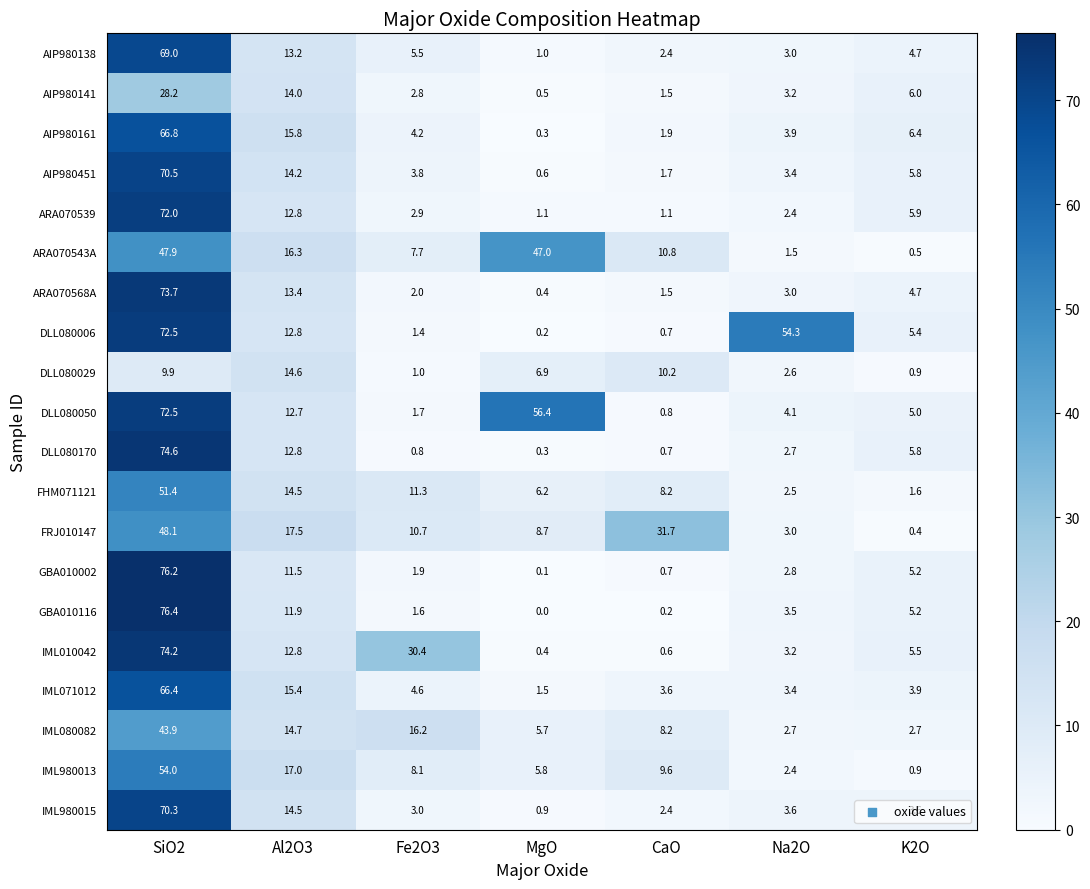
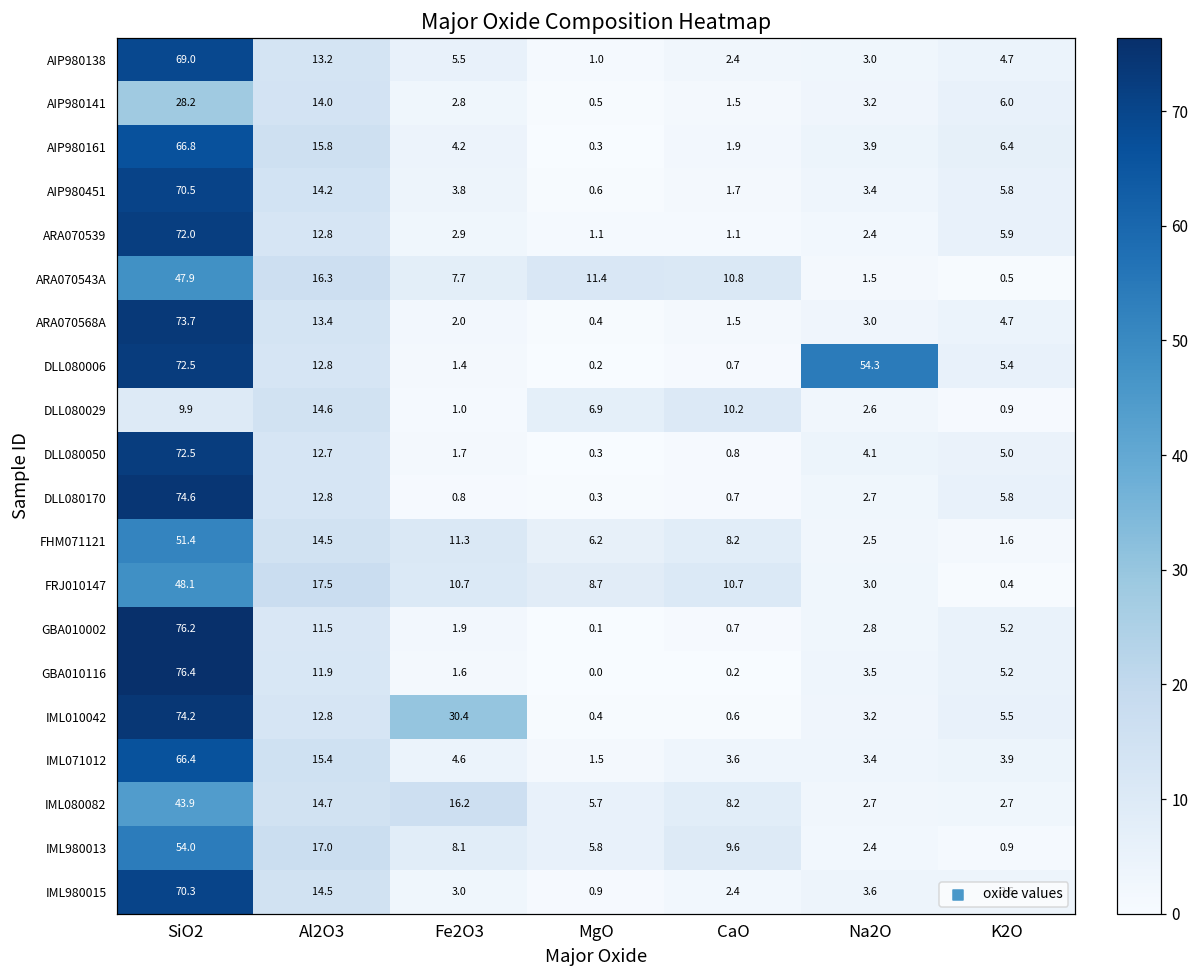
ARA070543A, MgO: 47.0 -> 11.4
DLL080050, MgO: 56.4 -> 0.3
FRJ010147, CaO: 31.7 -> 10.7
